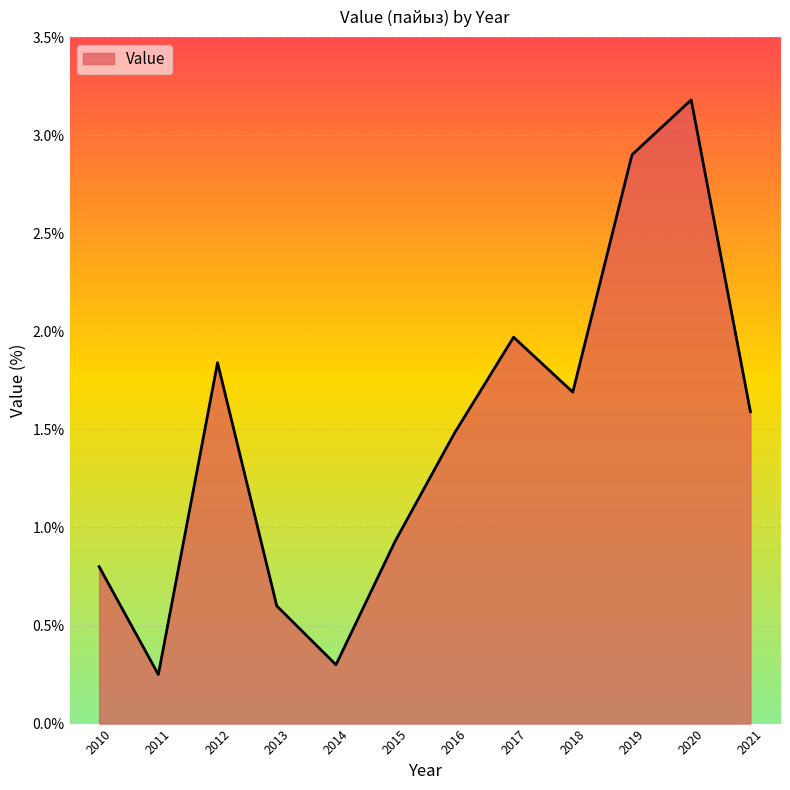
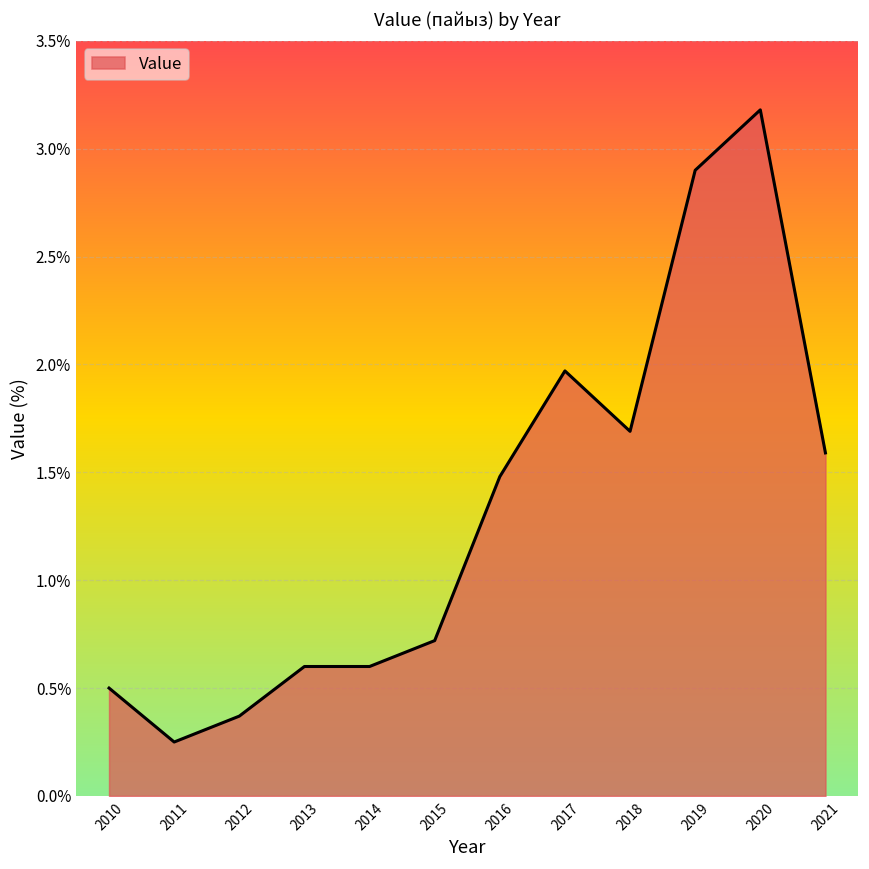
2010: 0.8% -> 0.5%
2012: 1.84% -> 0.37%
2014: 0.3% -> 0.6%
2015: 0.93% -> 0.72%
